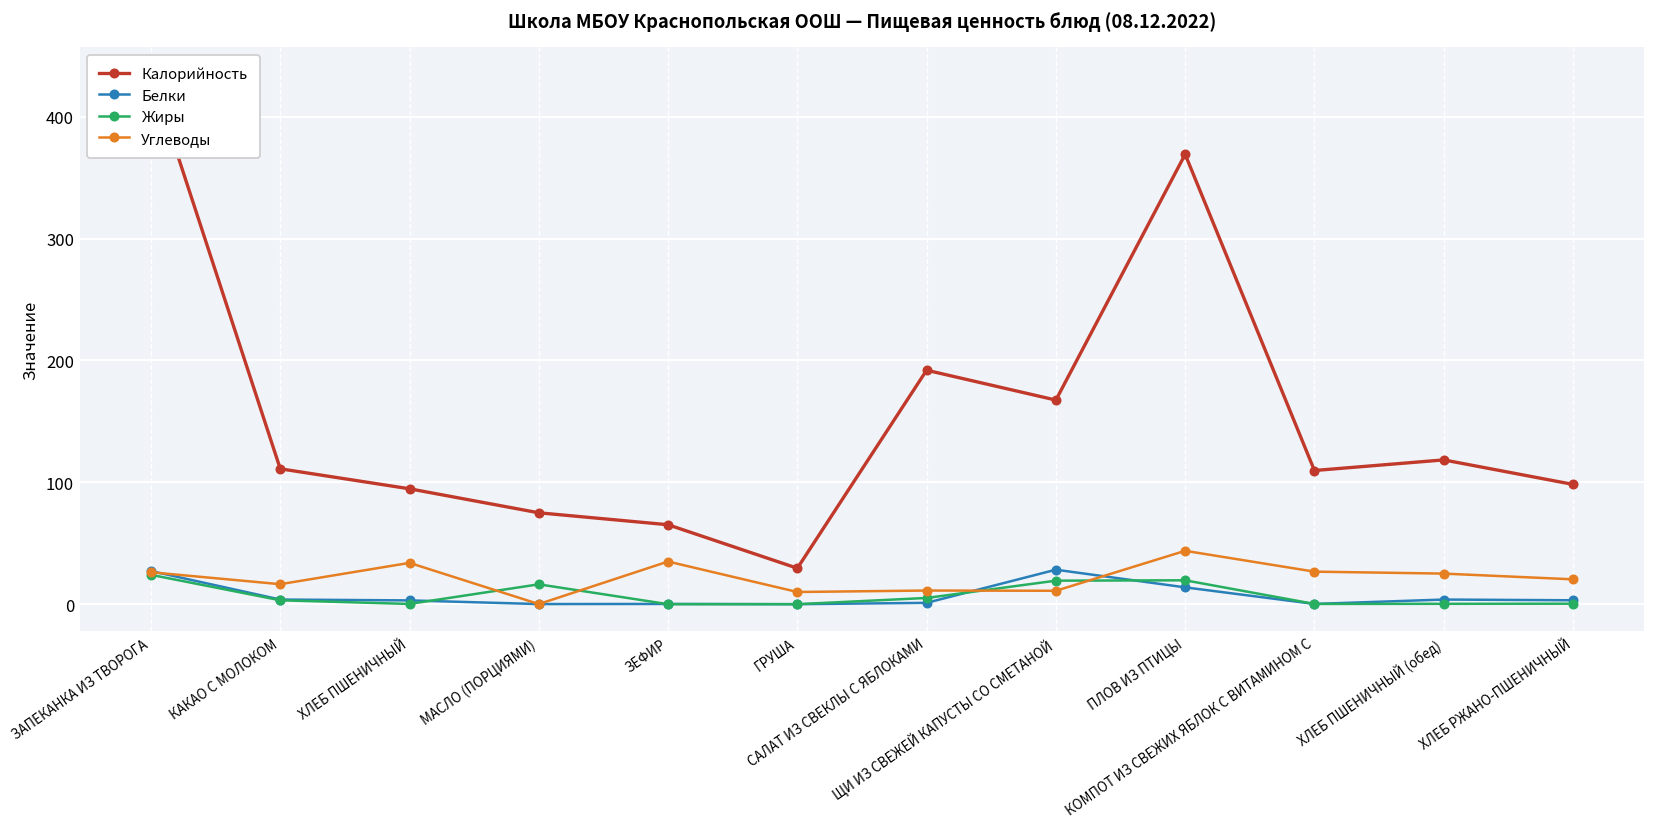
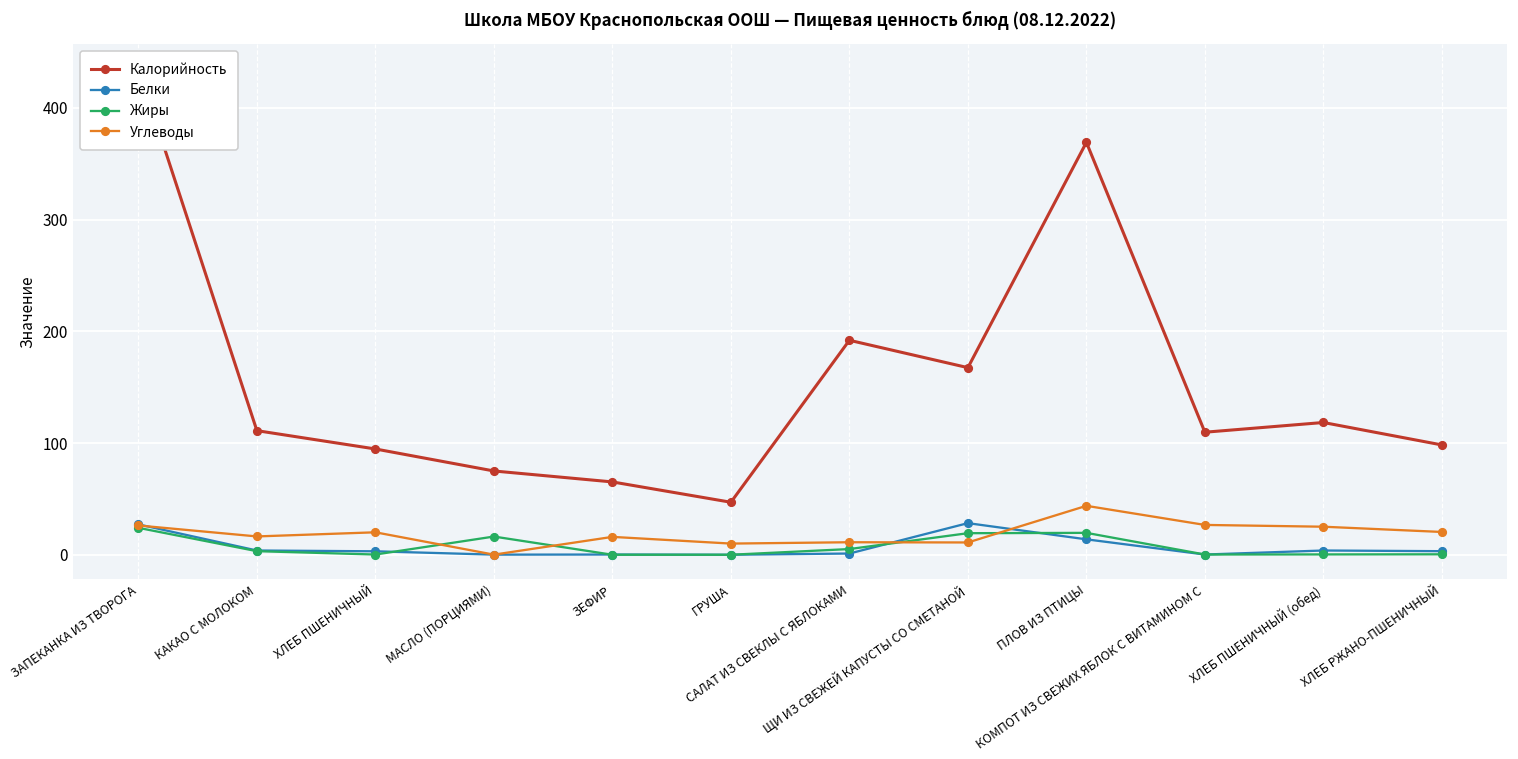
Углеводы, ХЛЕБ ПШЕНИЧНЫЙ: 34 -> 20
Углеводы, ЗЕФИР: 35 -> 16
Калорийность, ГРУША: 30 -> 47
